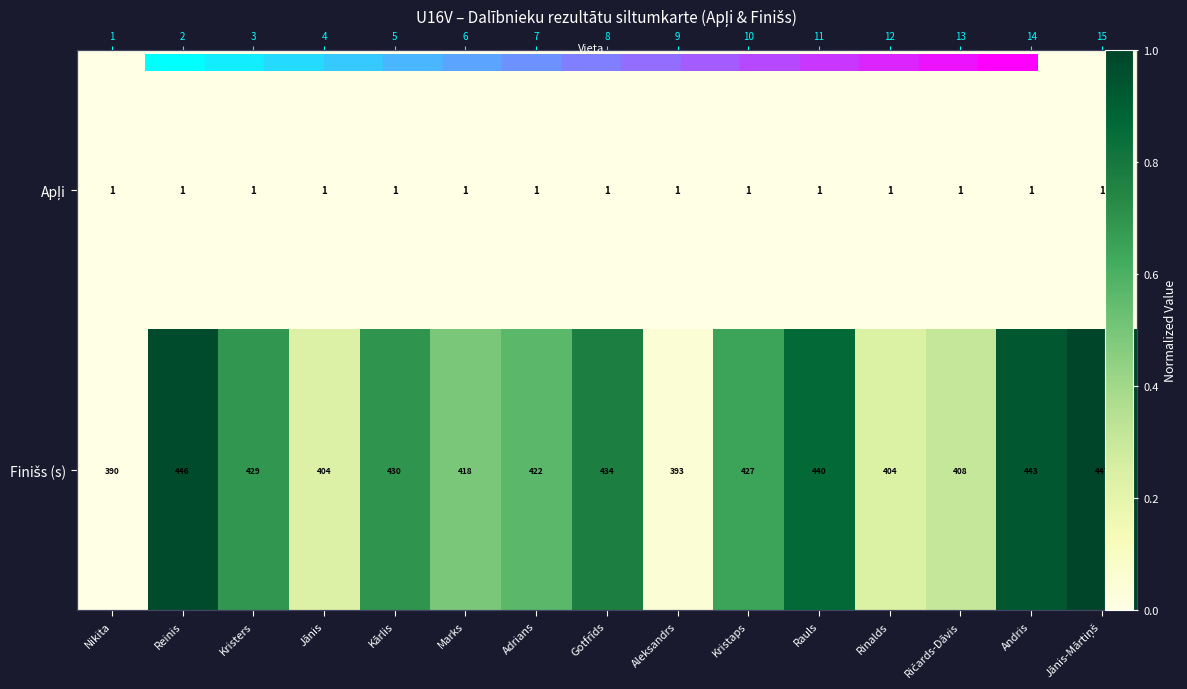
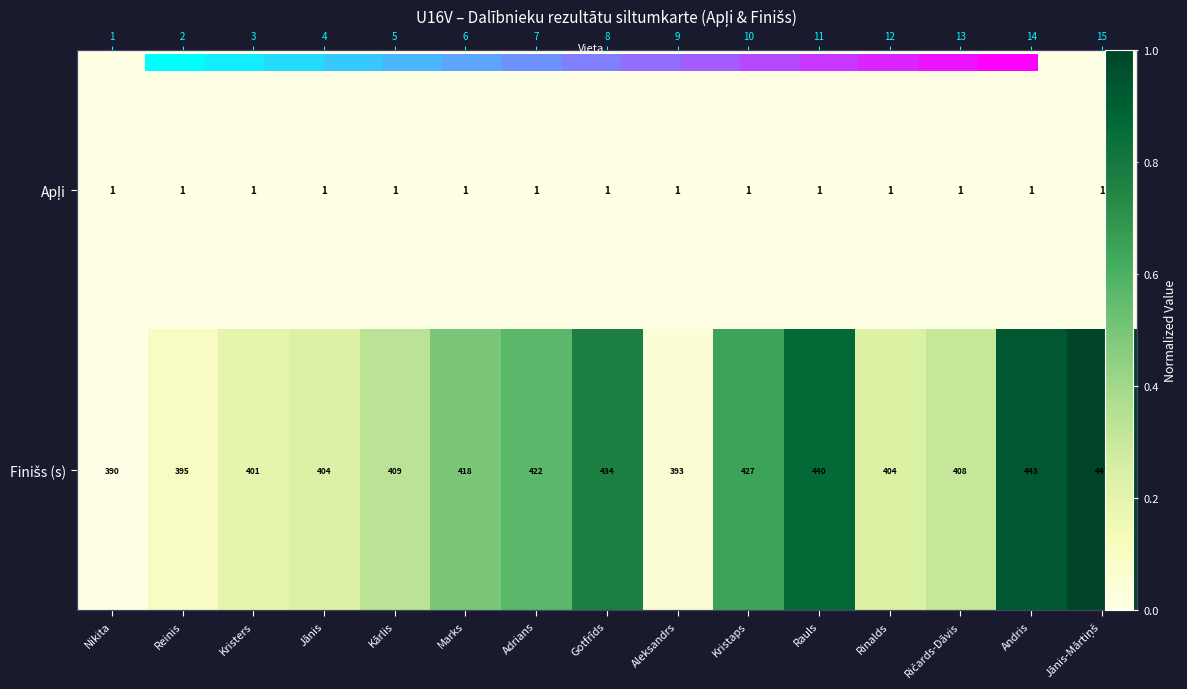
Finišs (s), Reinis: 446 -> 395
Finišs (s), Kristers: 429 -> 401
Finišs (s), Kārlis: 430 -> 409
